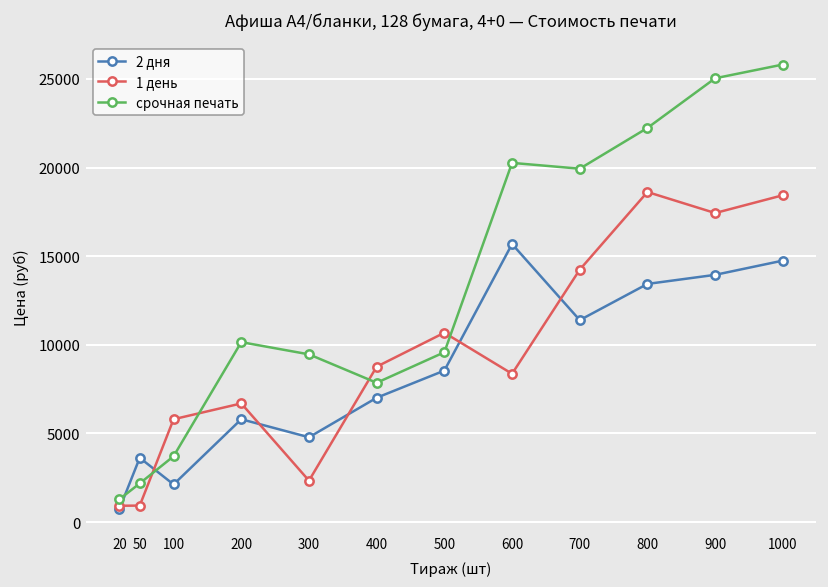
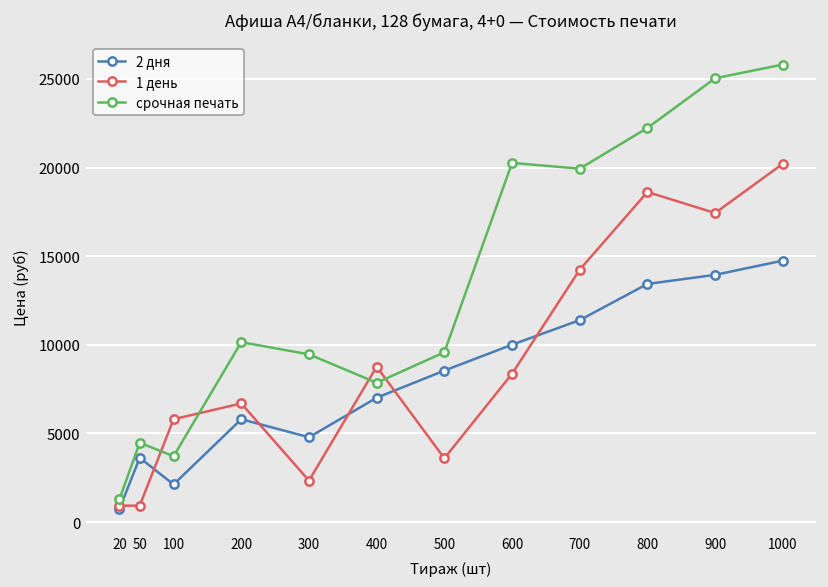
срочная печать, 50: 2200 -> 4500
1 день, 500: 10700 -> 3600
2 дня, 600: 15700 -> 10000
1 день, 1000: 18400 -> 20200
